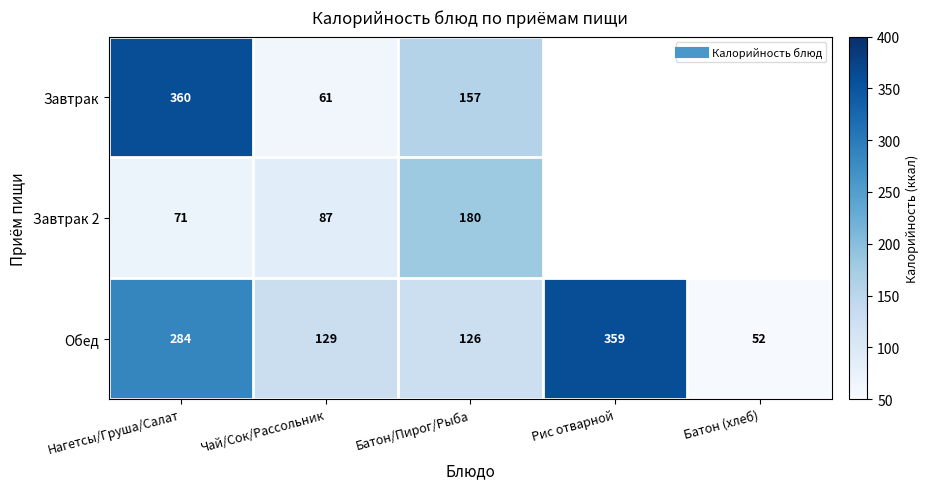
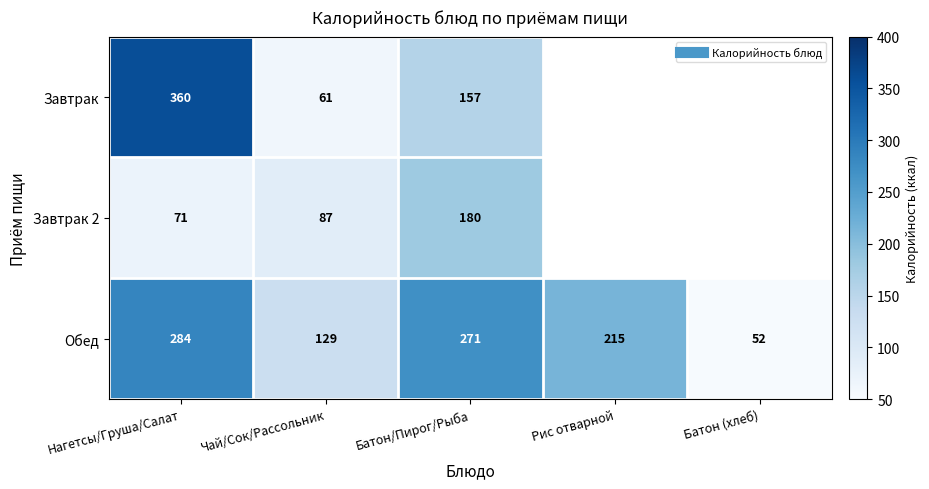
Обед, Батон/Пирог/Рыба: 126 -> 271
Обед, Рис отварной: 359 -> 215
